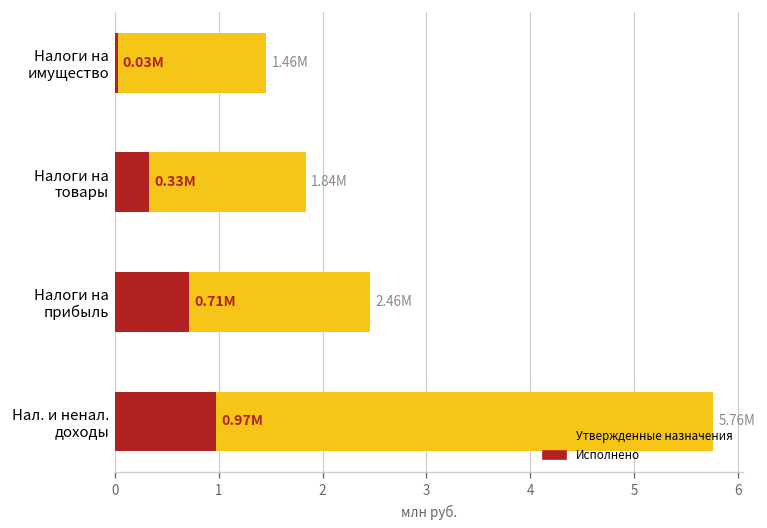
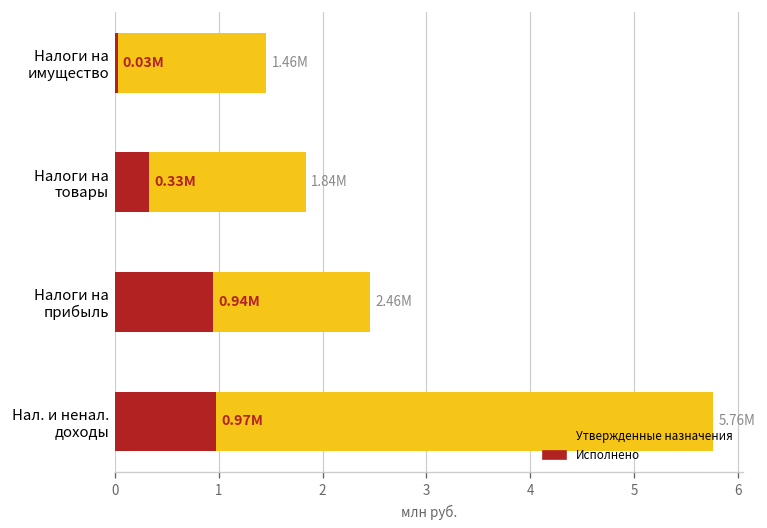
Исполнено, Налоги на прибыль: 0.71M -> 0.94M
